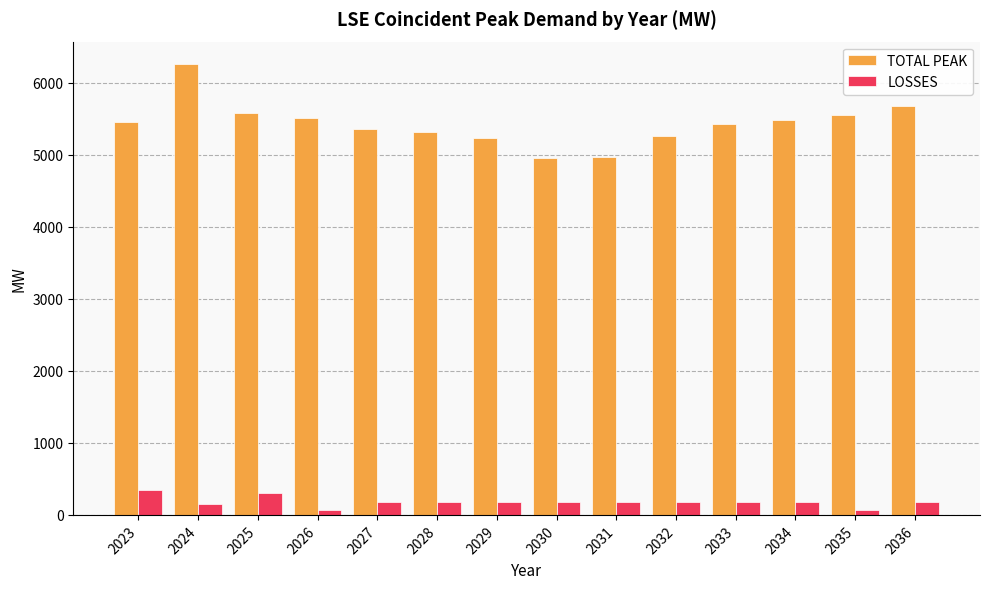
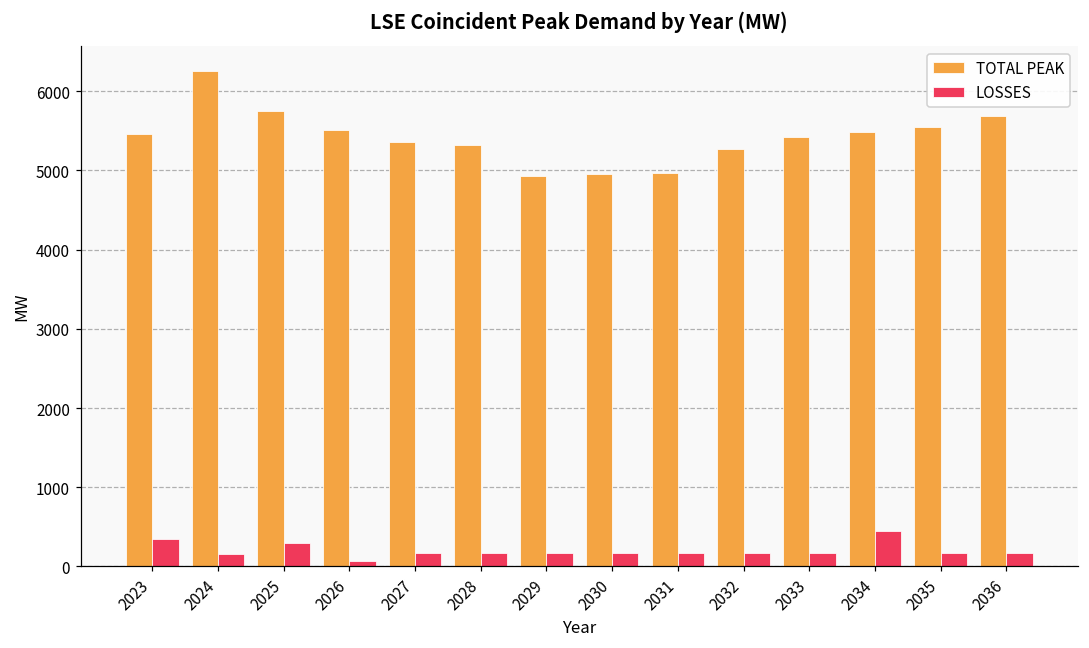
TOTAL PEAK, 2025: 5600 -> 5700
TOTAL PEAK, 2029: 5200 -> 4900
LOSSES, 2034: 200 -> 400
LOSSES, 2035: 100 -> 200
